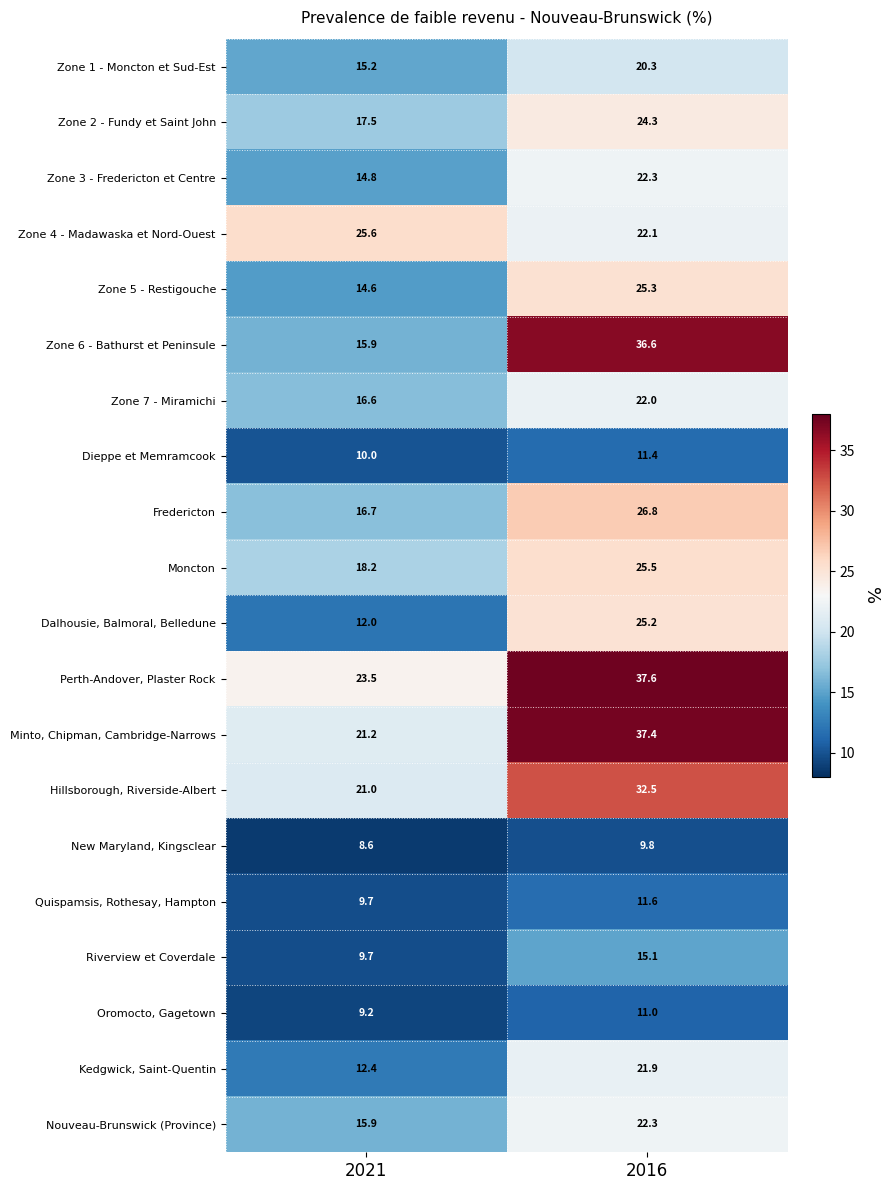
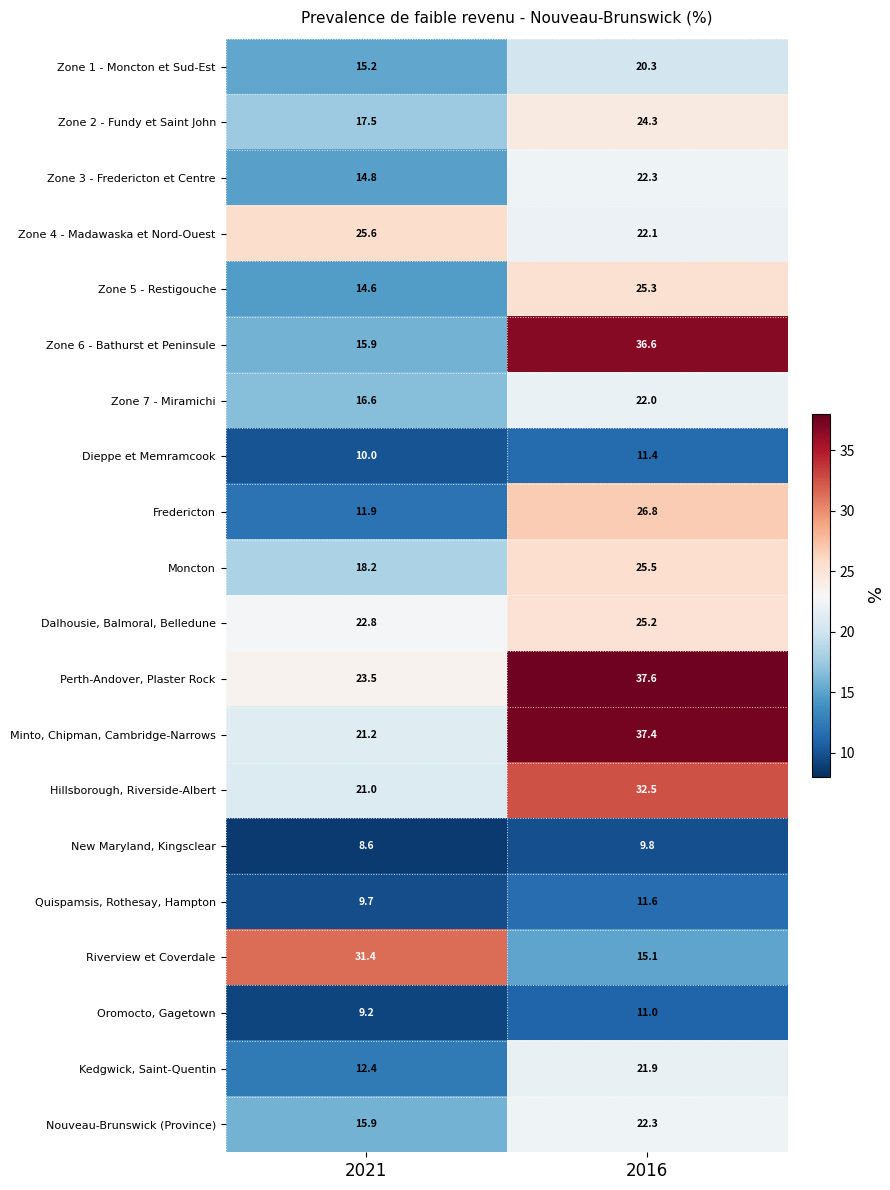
Fredericton, 2021: 16.7 -> 11.9
Dalhousie, Balmoral, Belledune, 2021: 12.0 -> 22.8
Riverview et Coverdale, 2021: 9.7 -> 31.4
